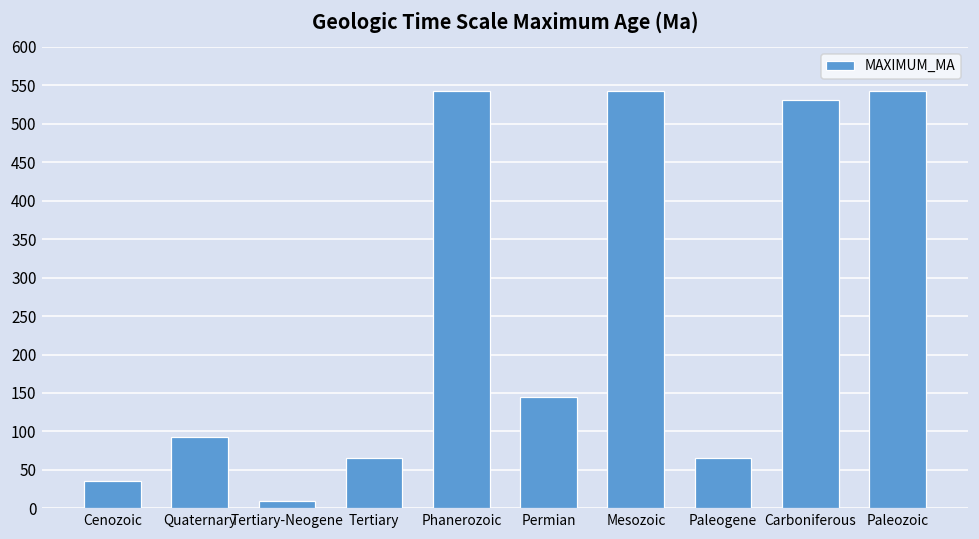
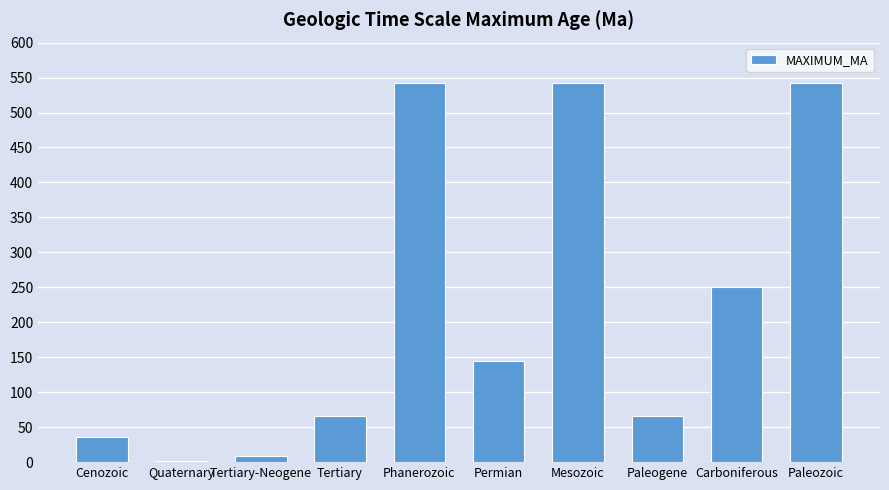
Quaternary: 90 -> 0
Carboniferous: 530 -> 250
